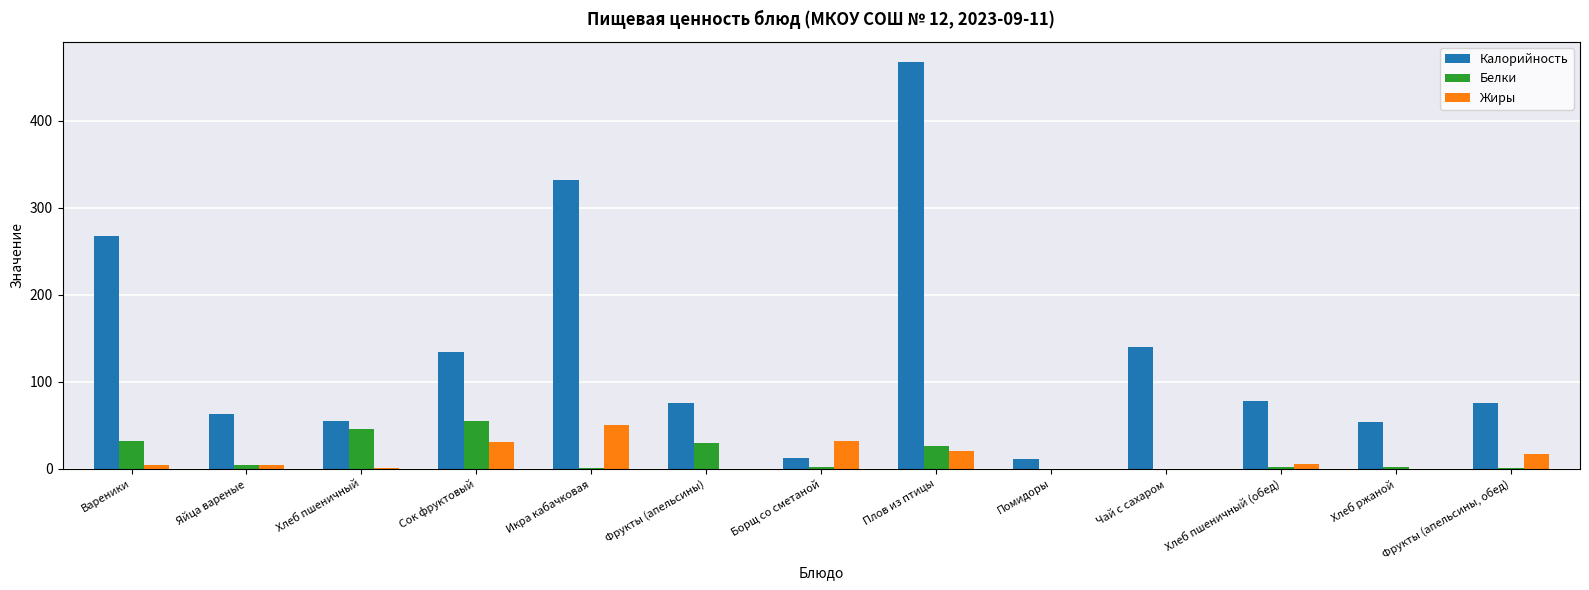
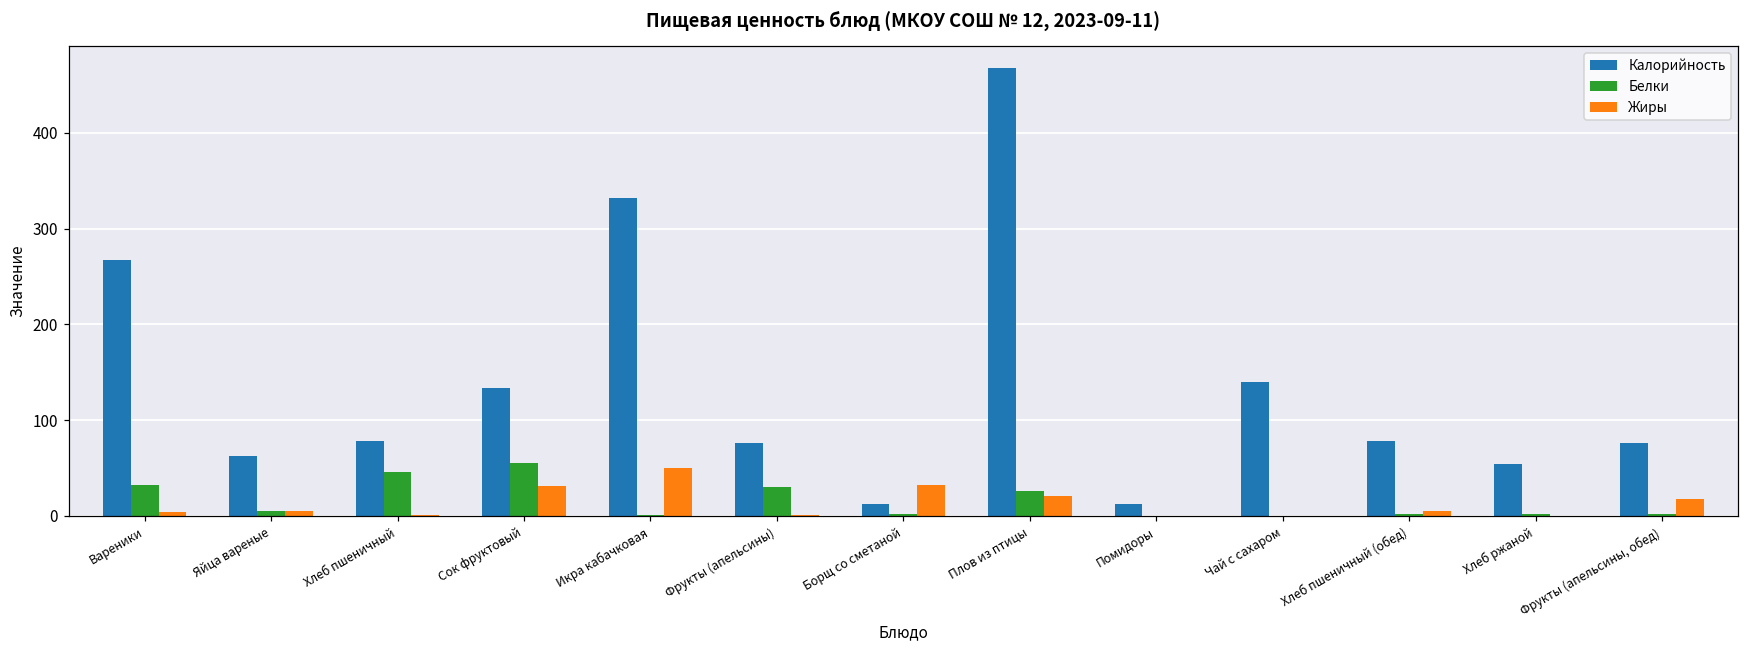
Калорийность, Хлеб пшеничный: 60 -> 80
